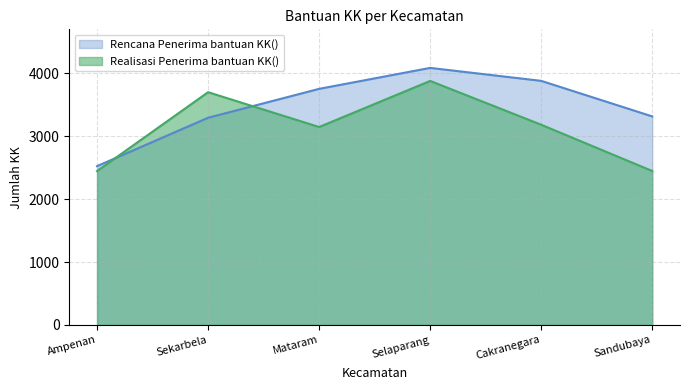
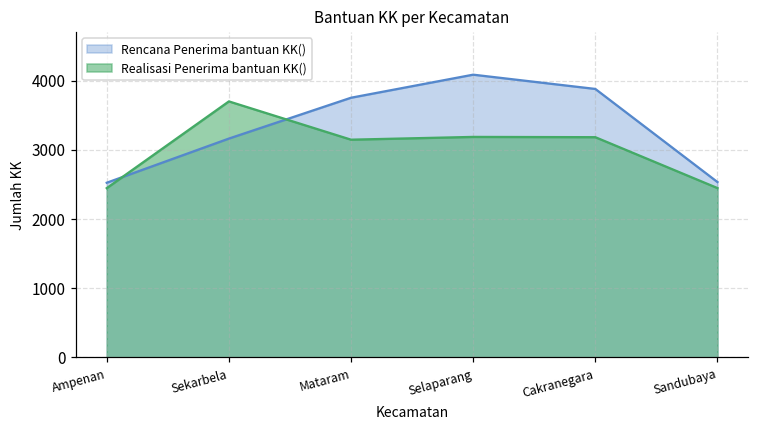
Rencana Penerima bantuan KK(), Sekarbela: 3300 -> 3200
Realisasi Penerima bantuan KK(), Selaparang: 3900 -> 3200
Rencana Penerima bantuan KK(), Sandubaya: 3300 -> 2500
